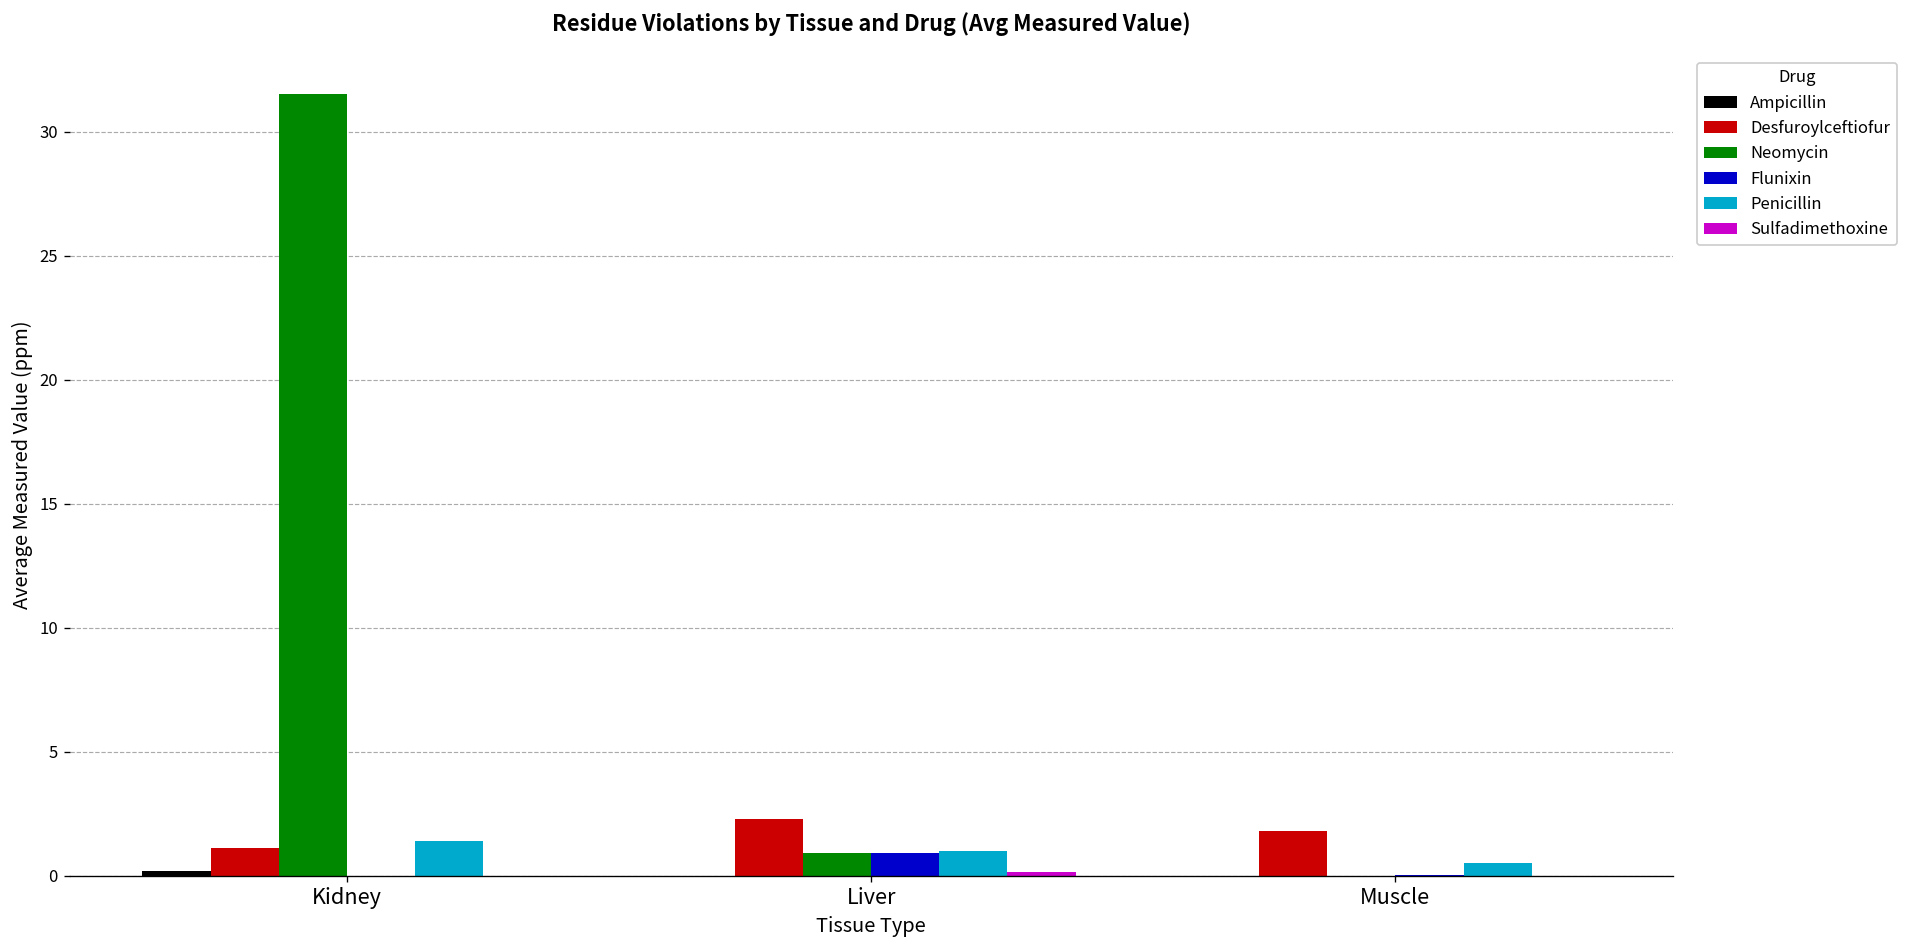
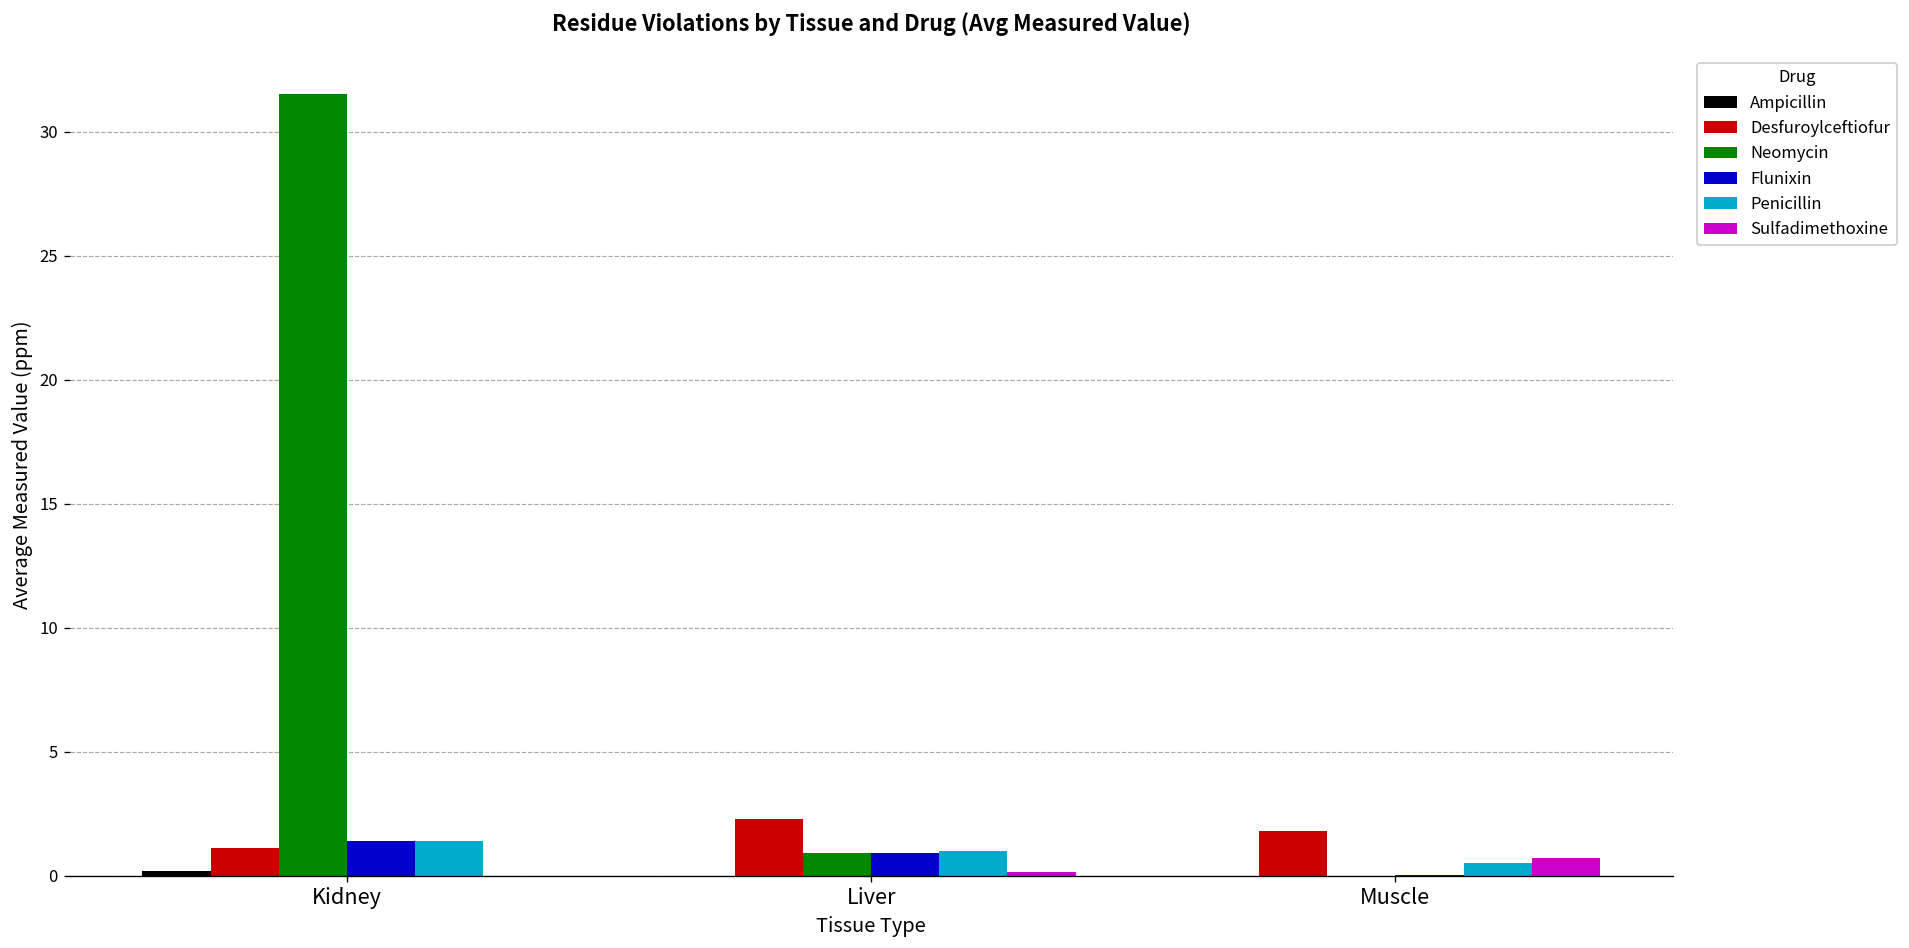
Flunixin, Kidney: 0.0 -> 1.4
Sulfadimethoxine, Muscle: 0.0 -> 0.7
